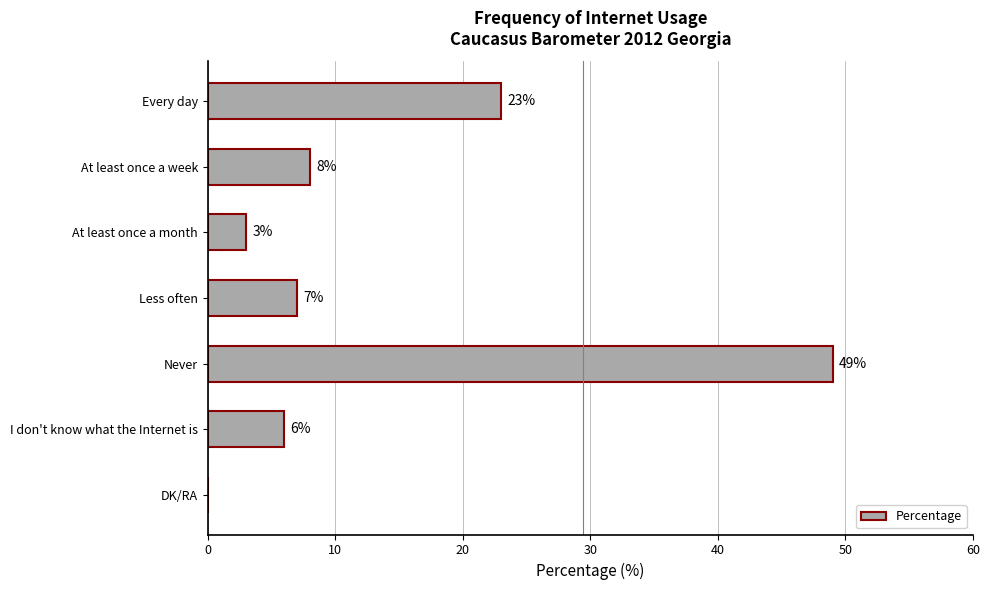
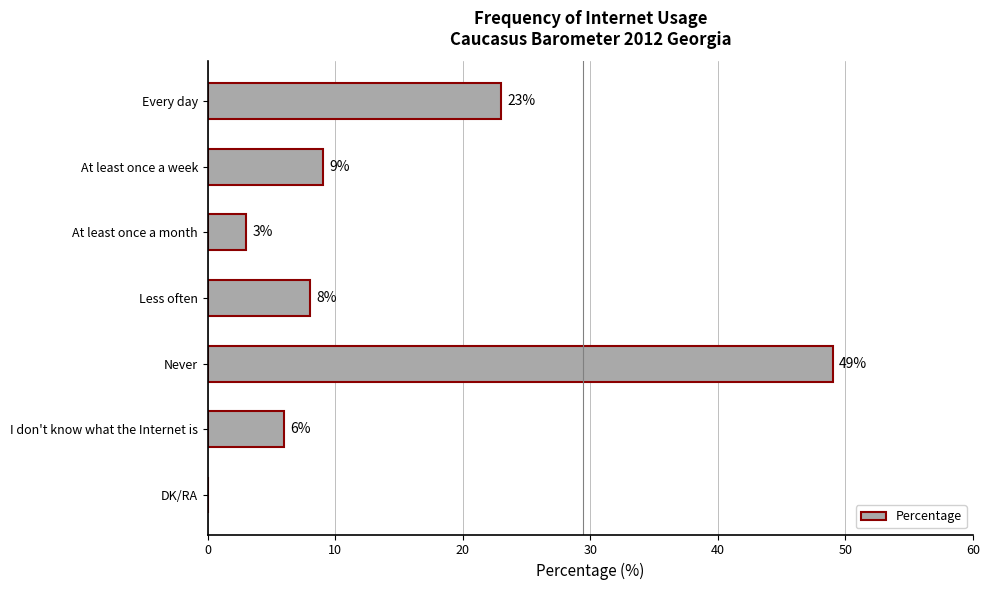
At least once a week: 8% -> 9%
Less often: 7% -> 8%
